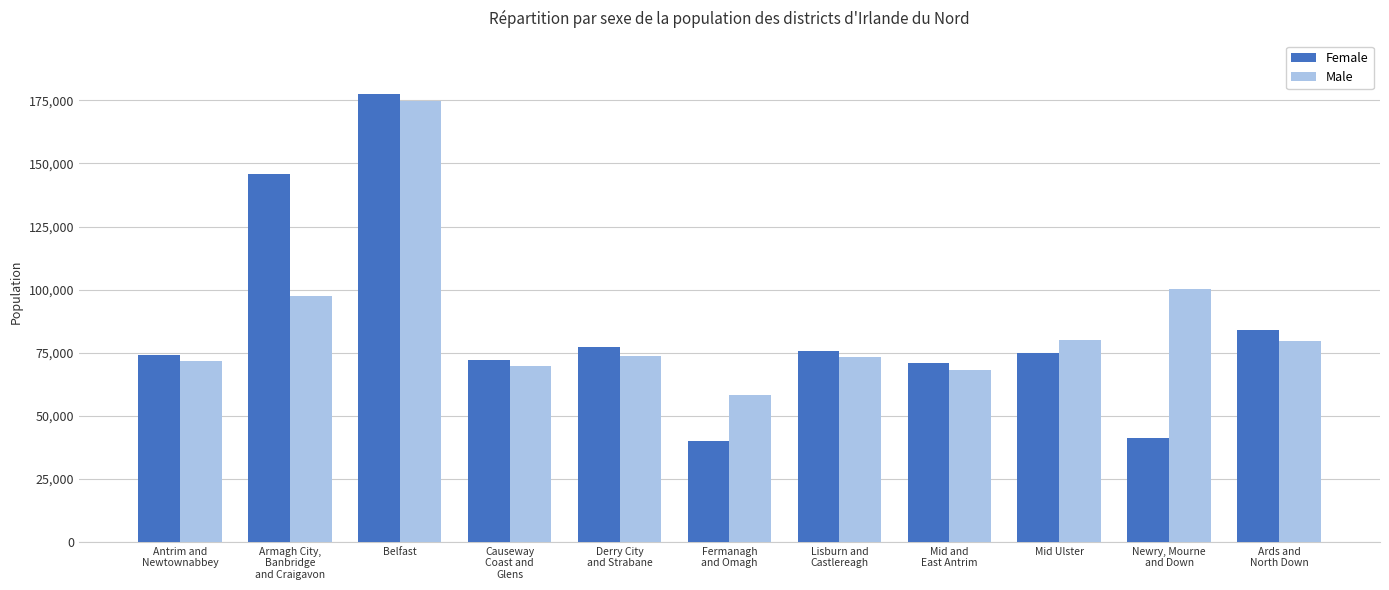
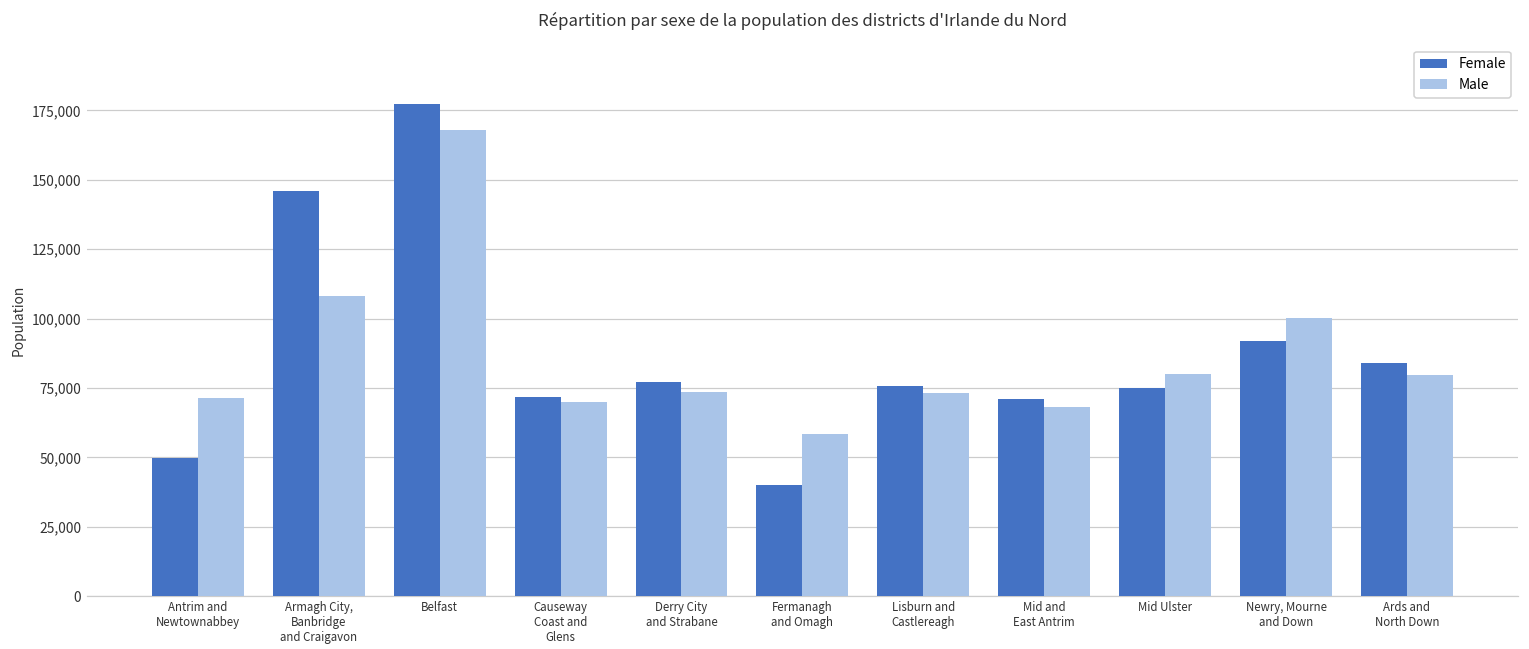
Female, Antrim and Newtownabbey: 74,000 -> 50,000
Male, Armagh City, Banbridge and Craigavon: 97,000 -> 108,000
Male, Belfast: 175,000 -> 168,000
Female, Newry, Mourne and Down: 41,000 -> 92,000
